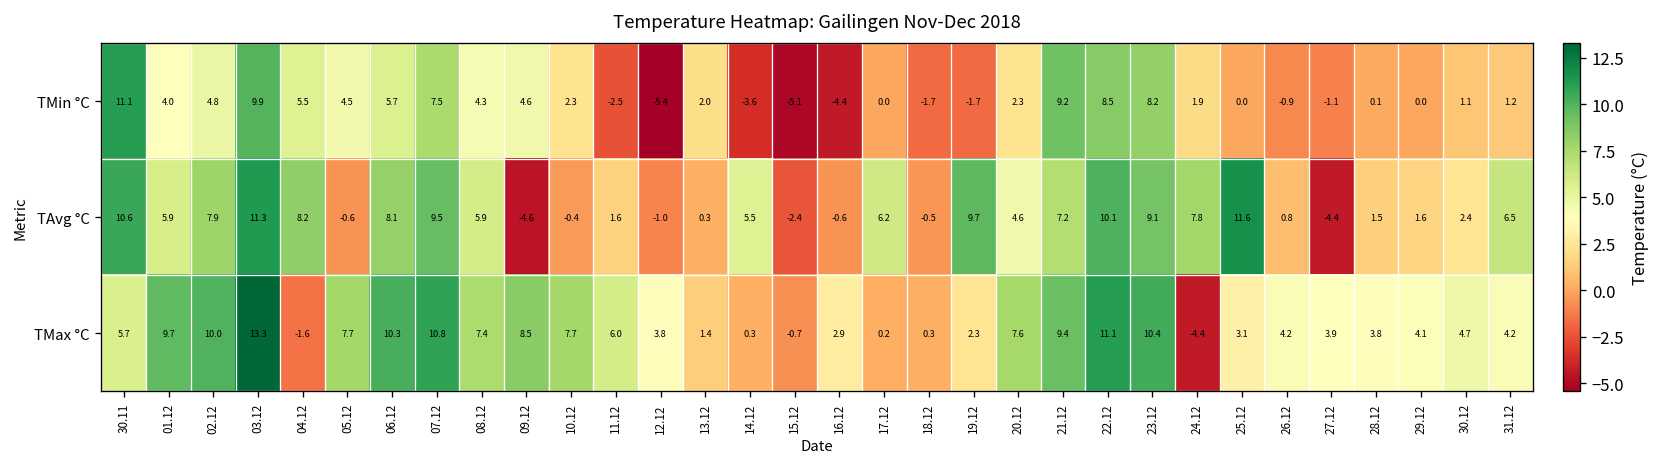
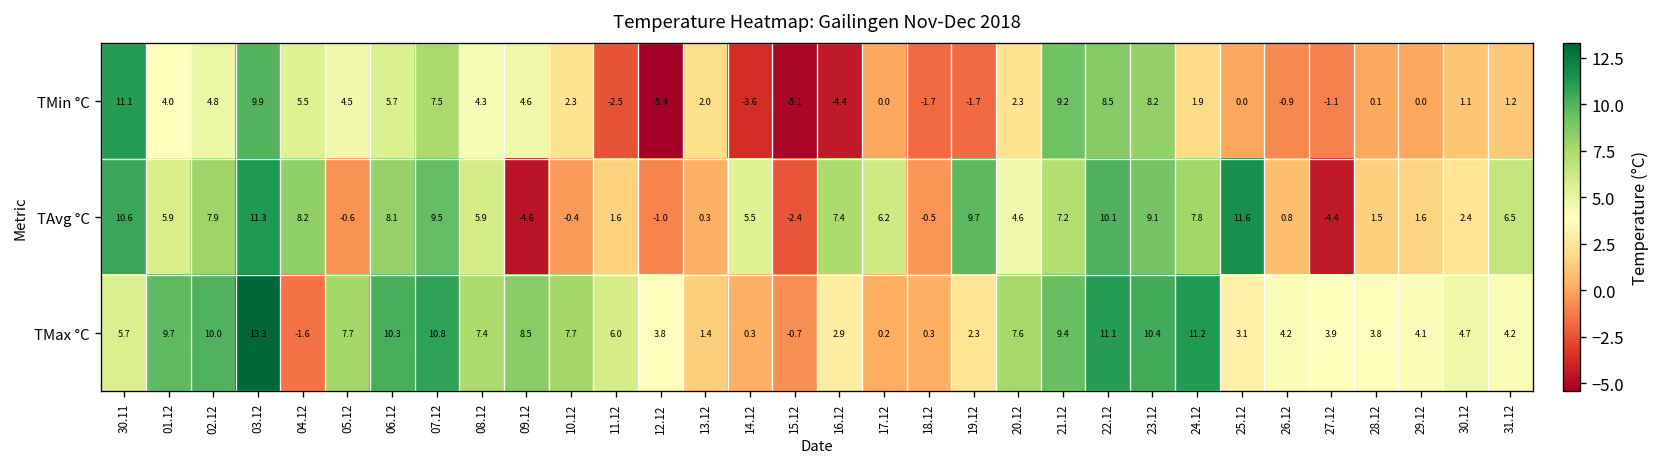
TAvg °C, 16.12: -0.6 -> 7.4
TMax °C, 24.12: -4.4 -> 11.2
